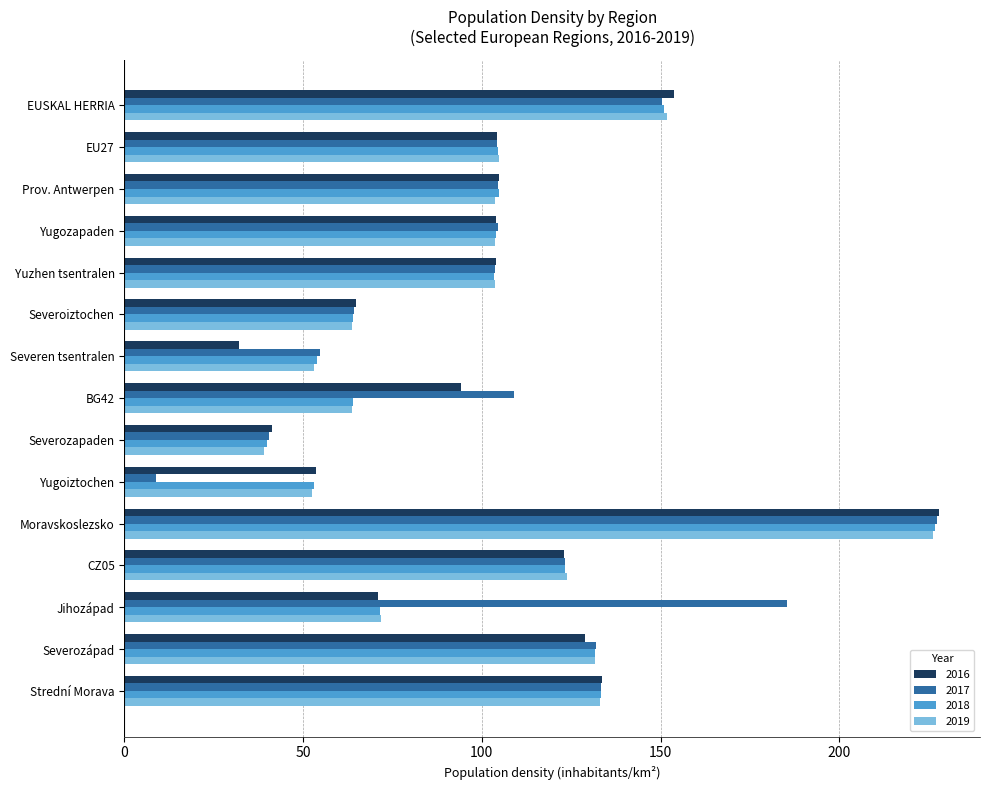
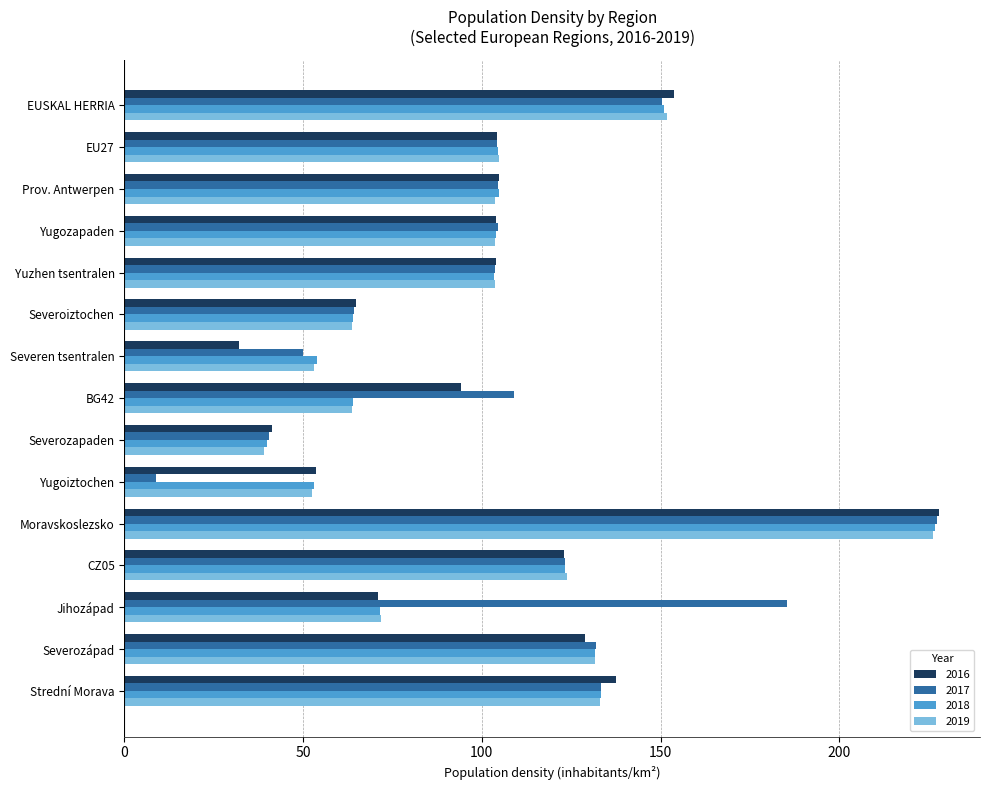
2017, Severen tsentralen: 55 -> 50
2016, Strední Morava: 134 -> 138
